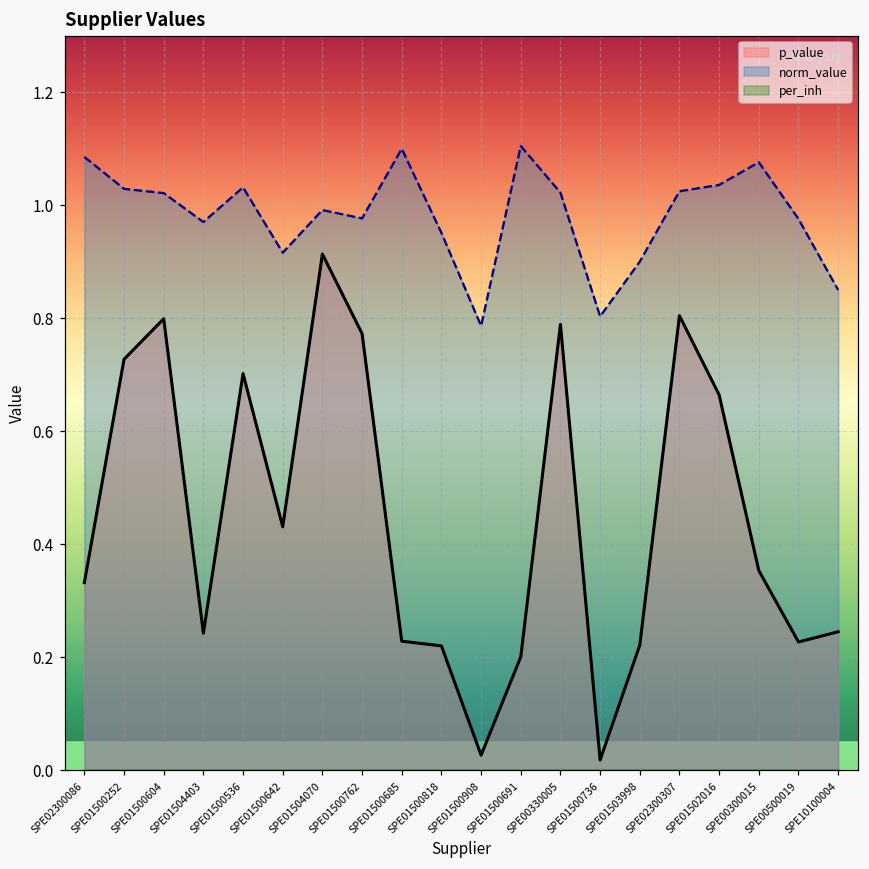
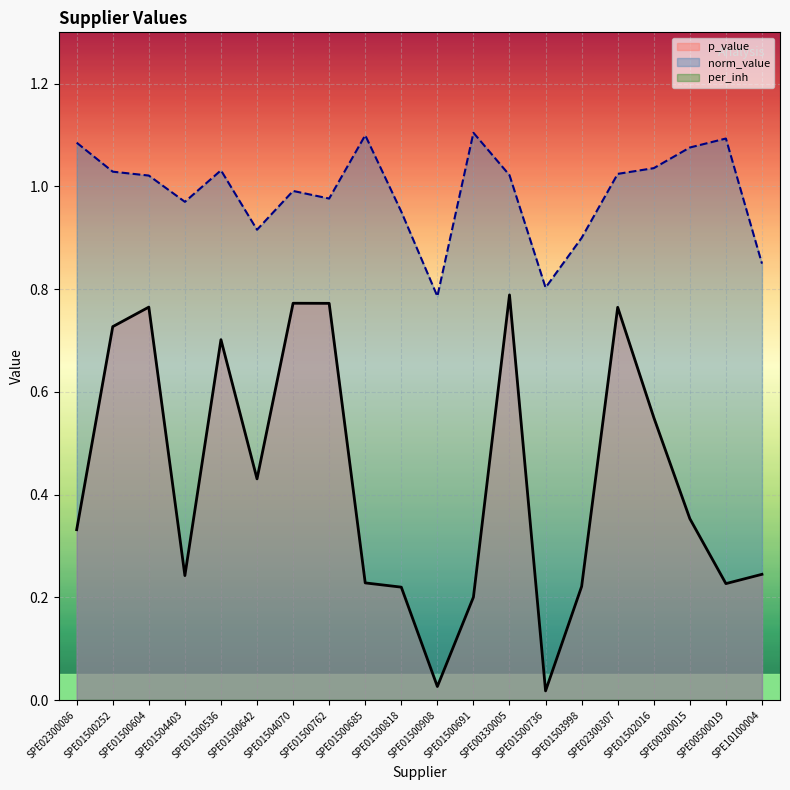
p_value, SPE01500604: 0.80 -> 0.77
p_value, SPE01504070: 0.91 -> 0.77
p_value, SPE02300307: 0.80 -> 0.76
p_value, SPE01502016: 0.66 -> 0.55
norm_value, SPE00500019: 0.98 -> 1.09
